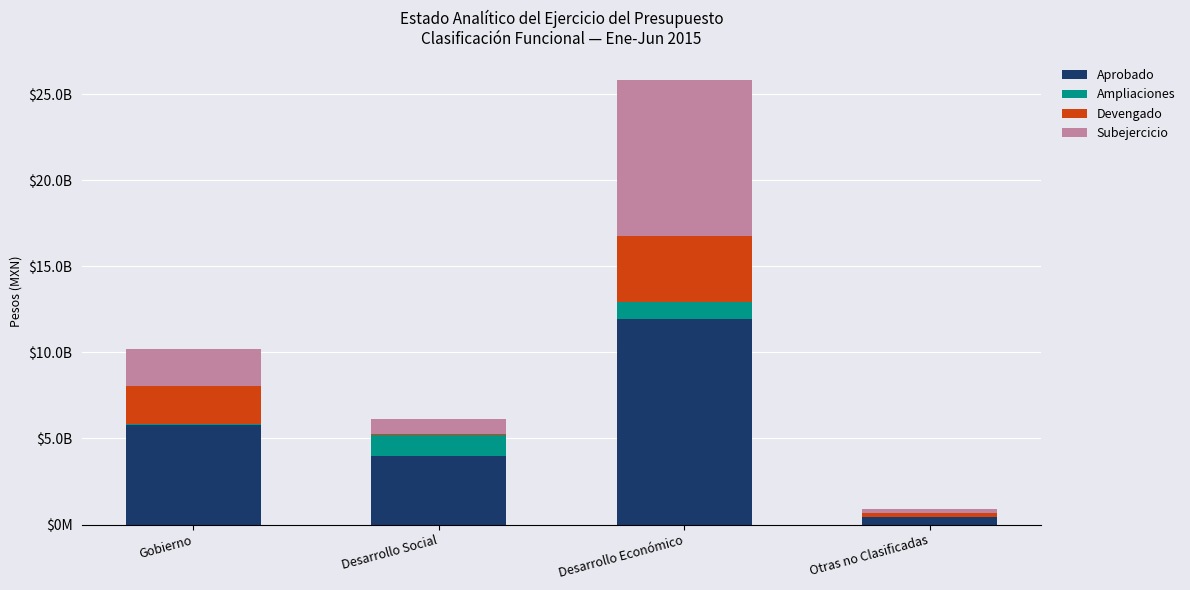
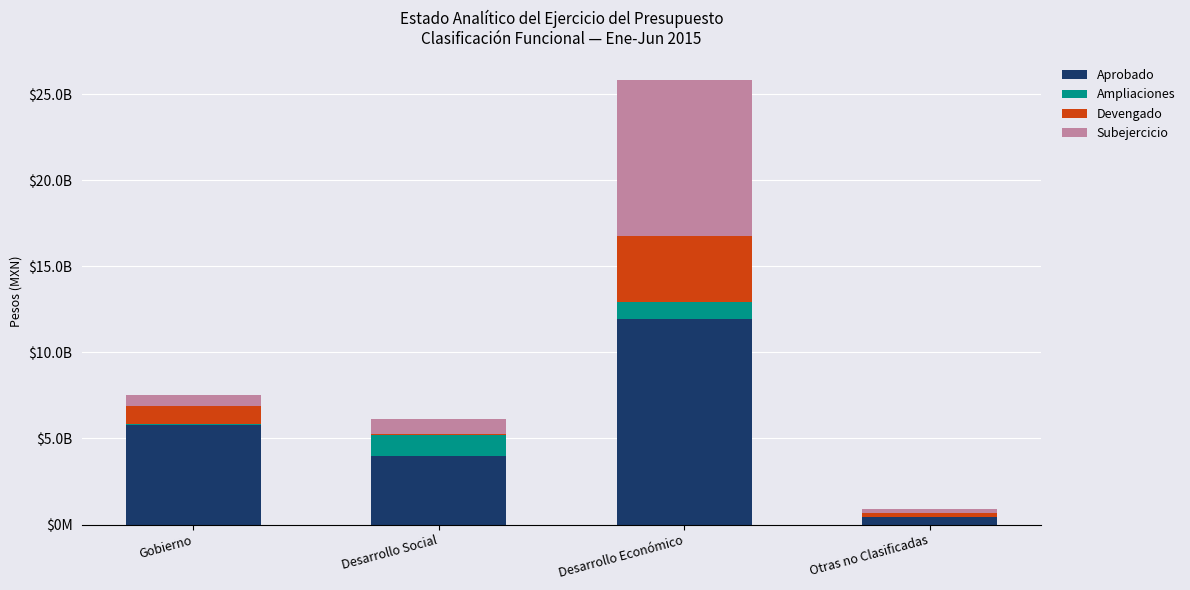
Devengado, Gobierno: $2200000000 -> $1000000000
Subejercicio, Gobierno: $2200000000 -> $700000000
